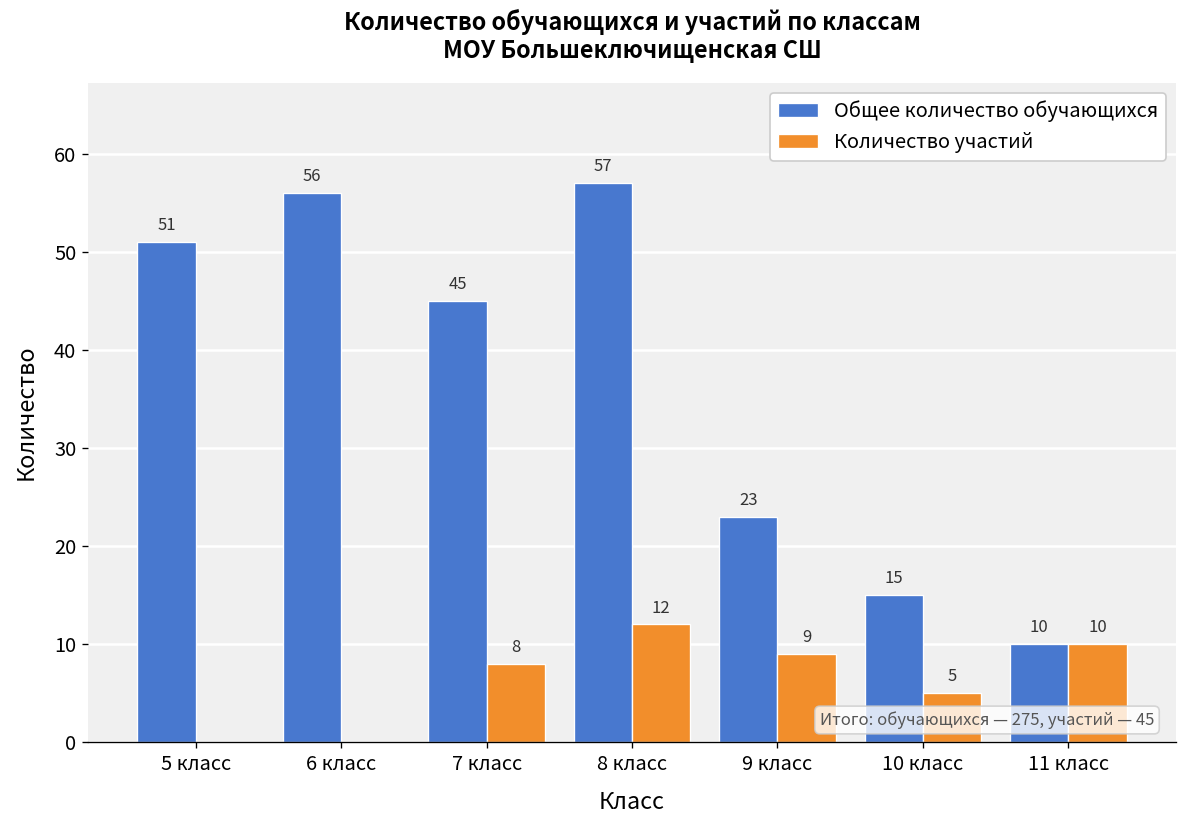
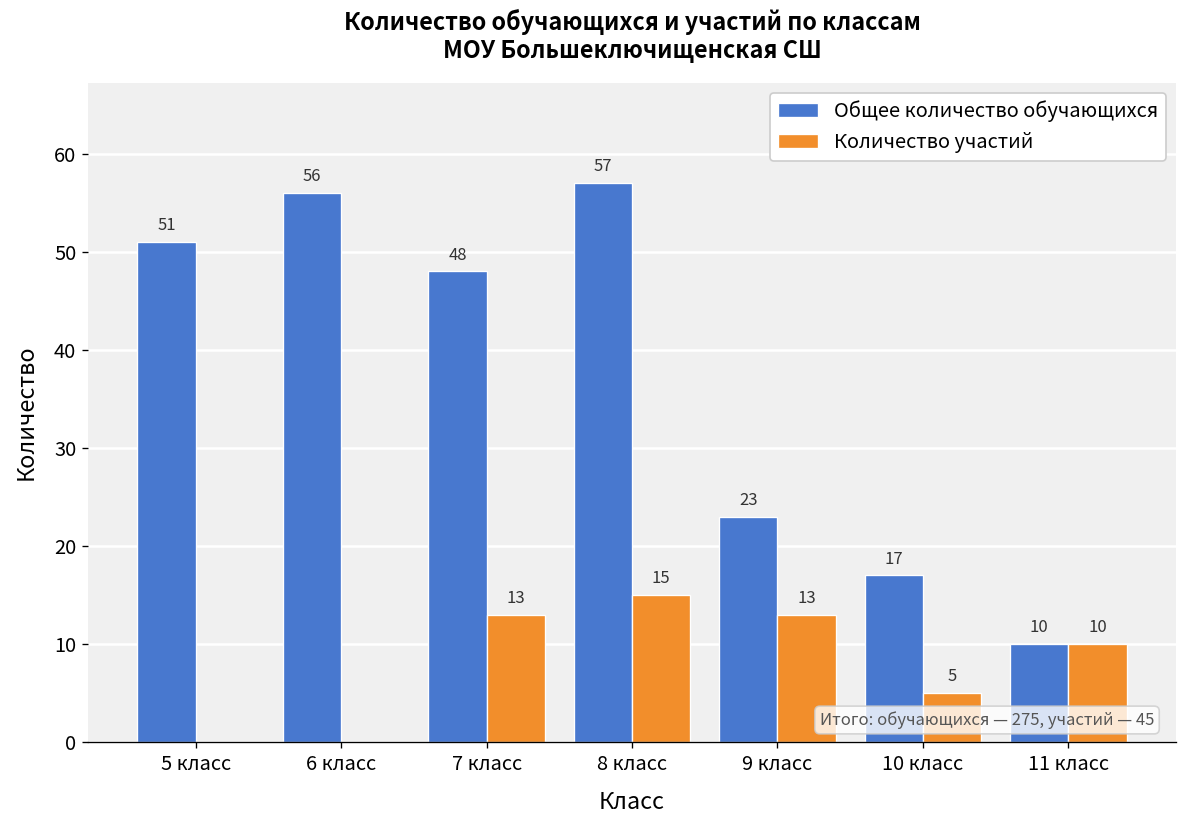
Общее количество обучающихся, 7 класс: 45 -> 48
Количество участий, 7 класс: 8 -> 13
Количество участий, 8 класс: 12 -> 15
Количество участий, 9 класс: 9 -> 13
Общее количество обучающихся, 10 класс: 15 -> 17
